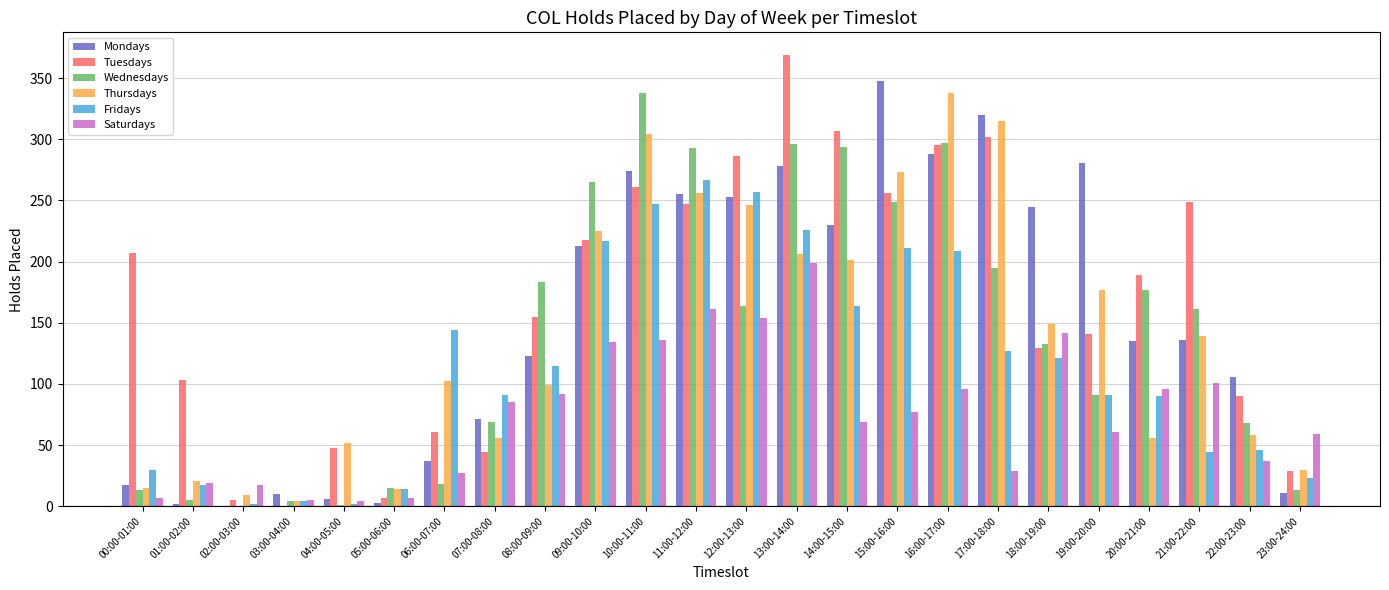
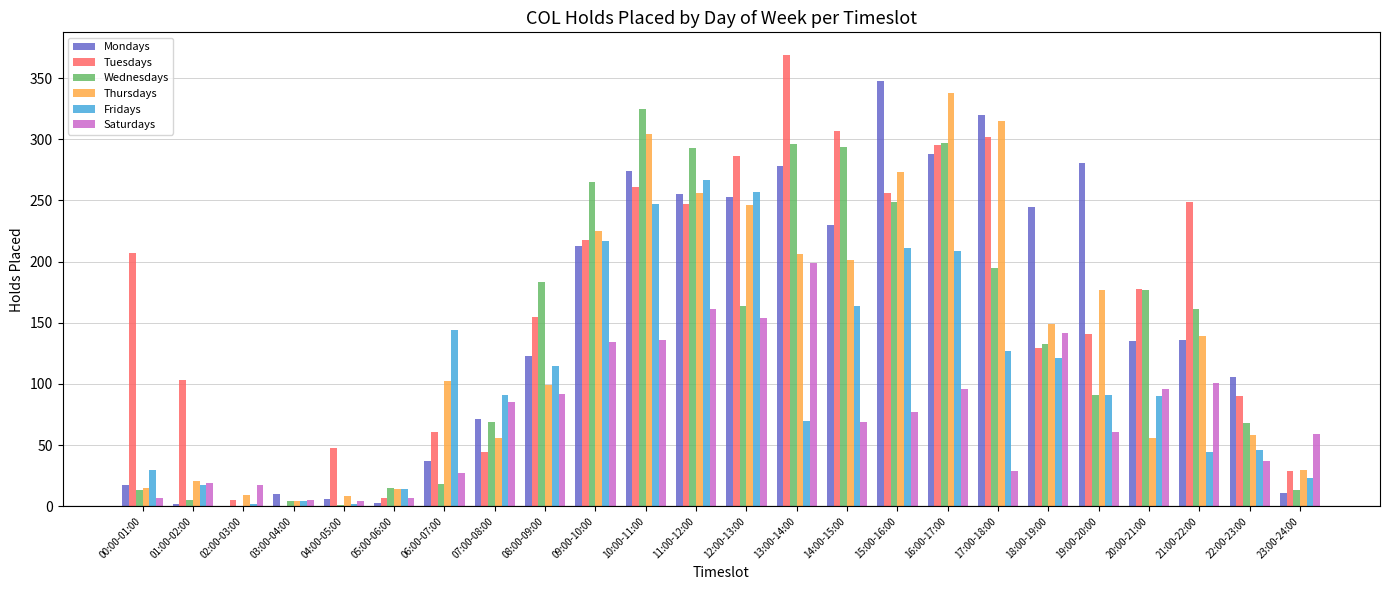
Thursdays, 04:00-05:00: 52 -> 8
Wednesdays, 10:00-11:00: 338 -> 325
Fridays, 13:00-14:00: 226 -> 70
Tuesdays, 20:00-21:00: 189 -> 178
